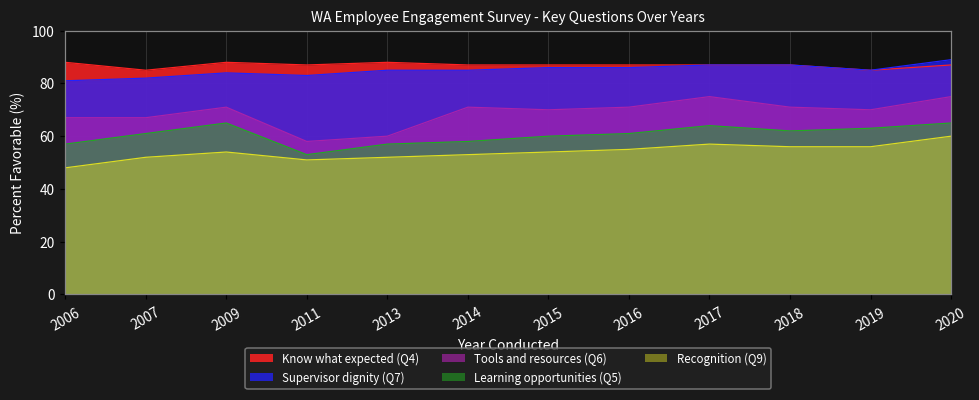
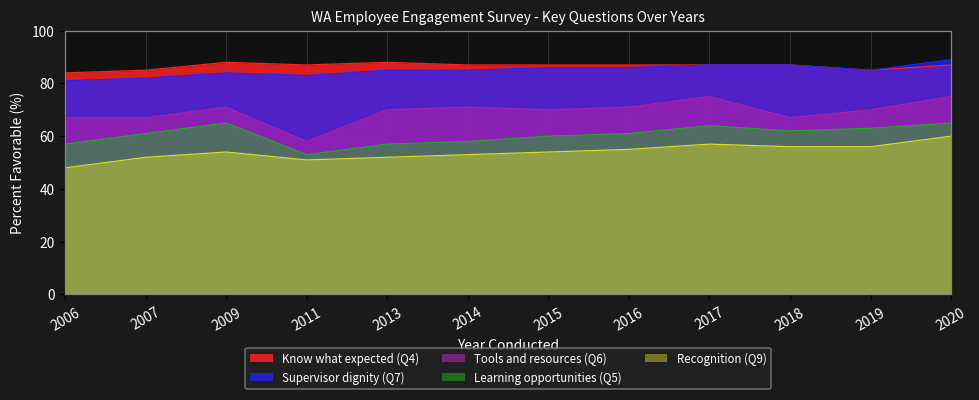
Know what expected (Q4), 2006: 88 -> 84
Tools and resources (Q6), 2013: 60 -> 70
Tools and resources (Q6), 2018: 71 -> 67
